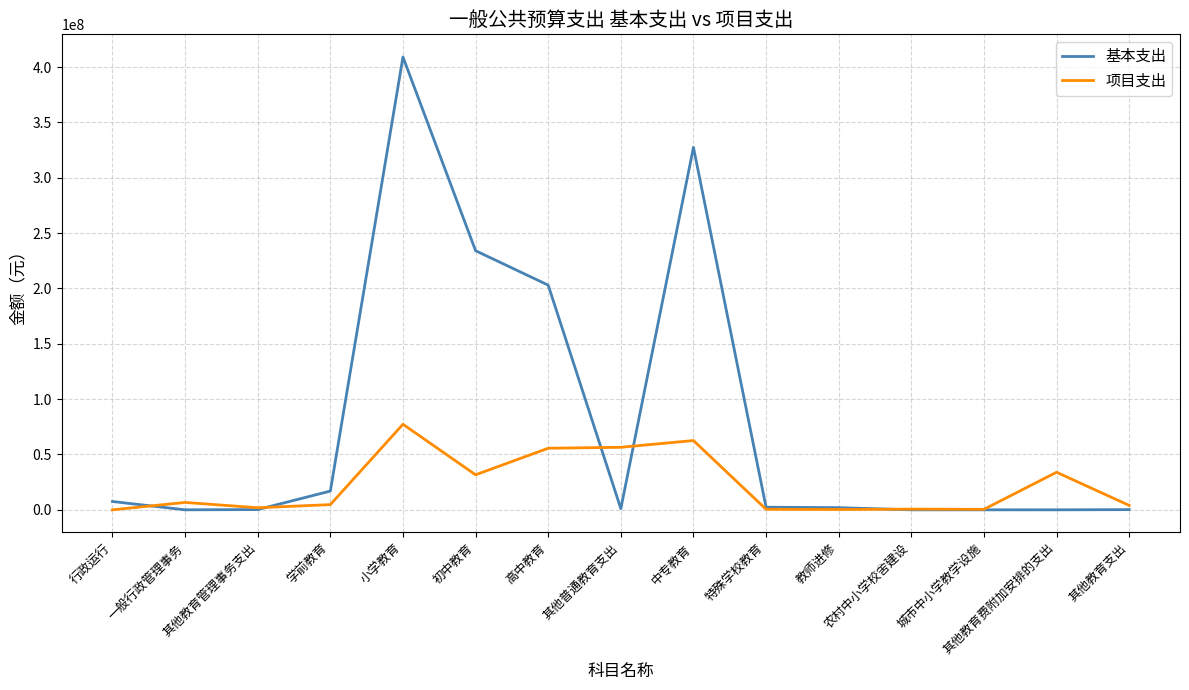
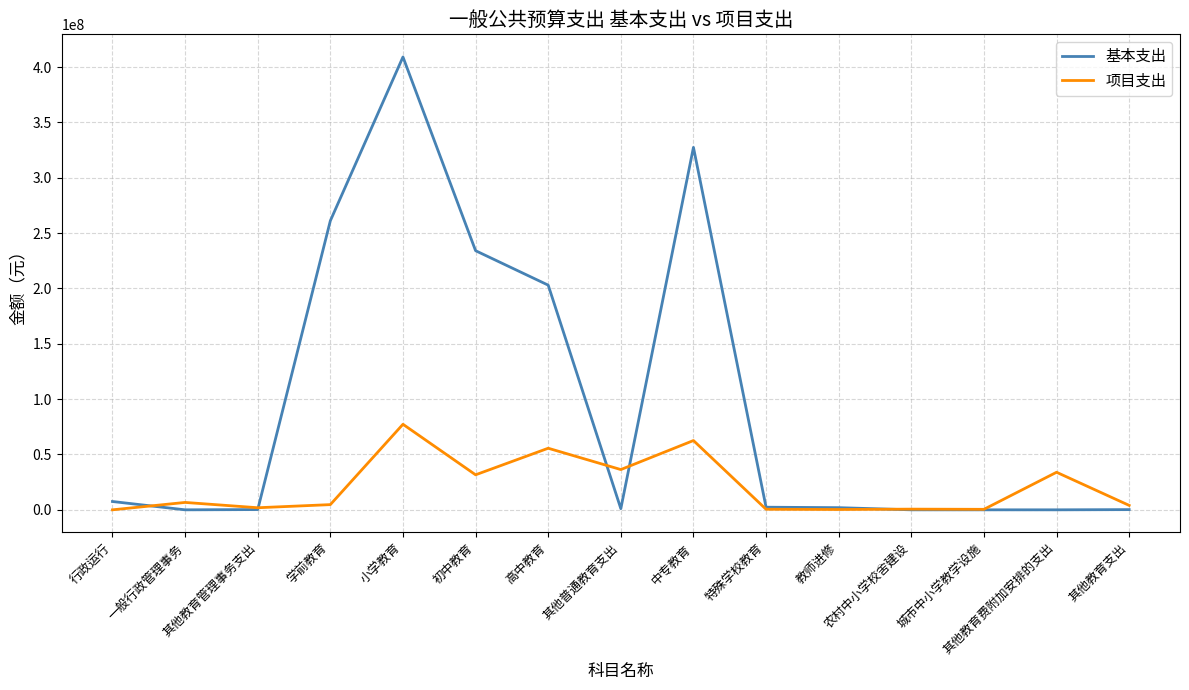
基本支出, 学前教育: 17000000 -> 261000000
项目支出, 其他普通教育支出: 56000000 -> 36000000
